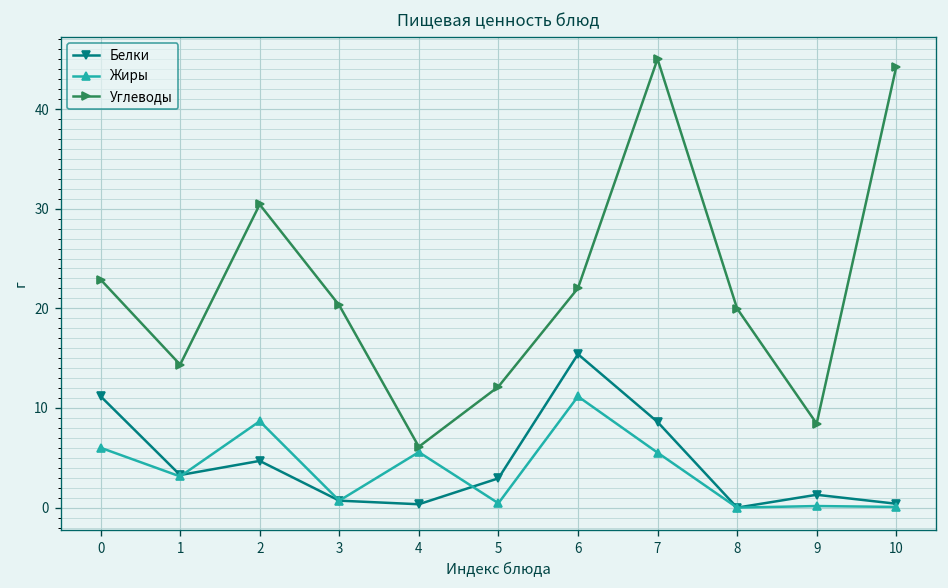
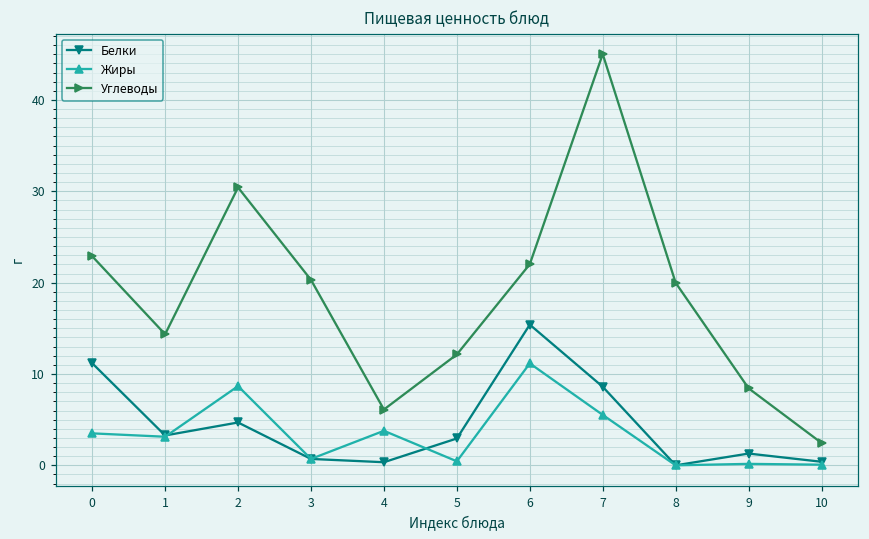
Жиры, 0: 6 -> 4
Жиры, 4: 6 -> 4
Углеводы, 10: 44 -> 2
